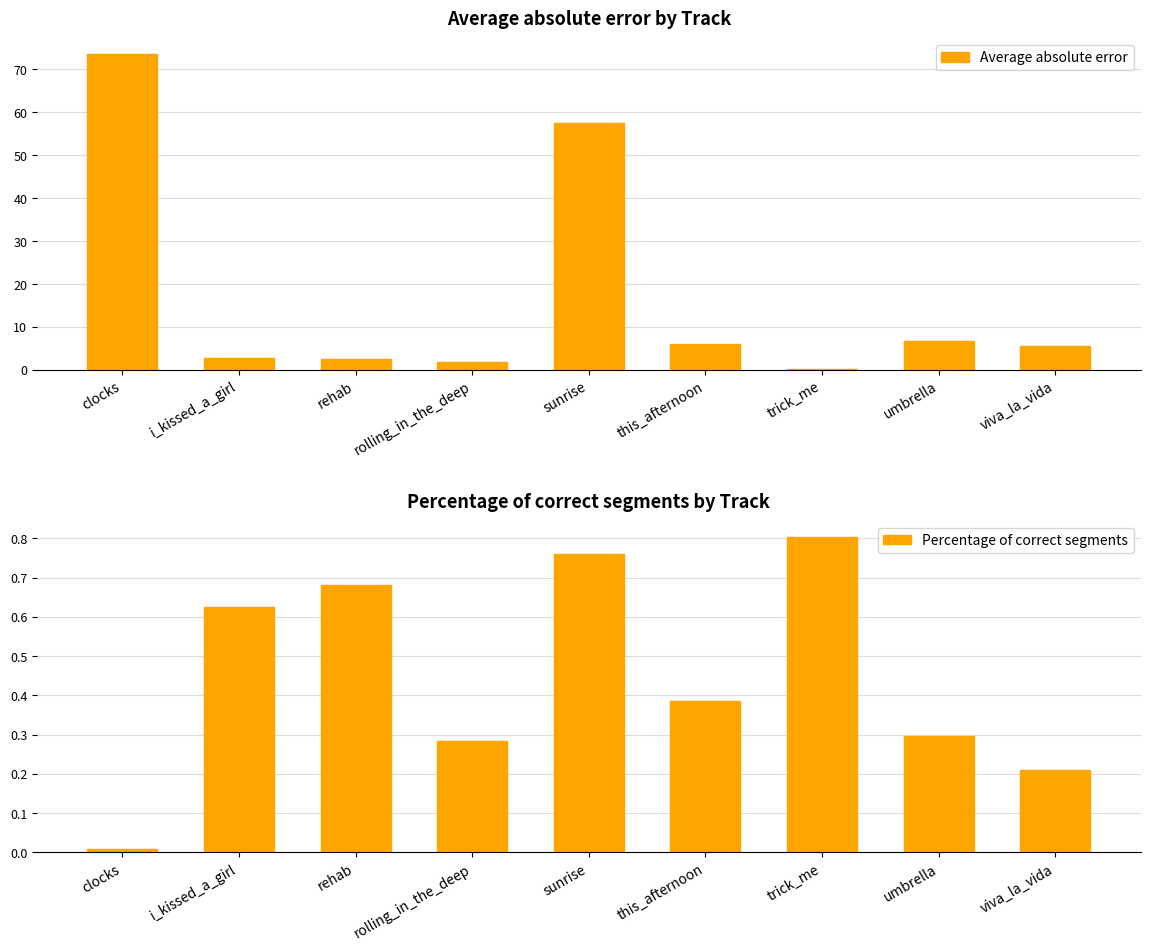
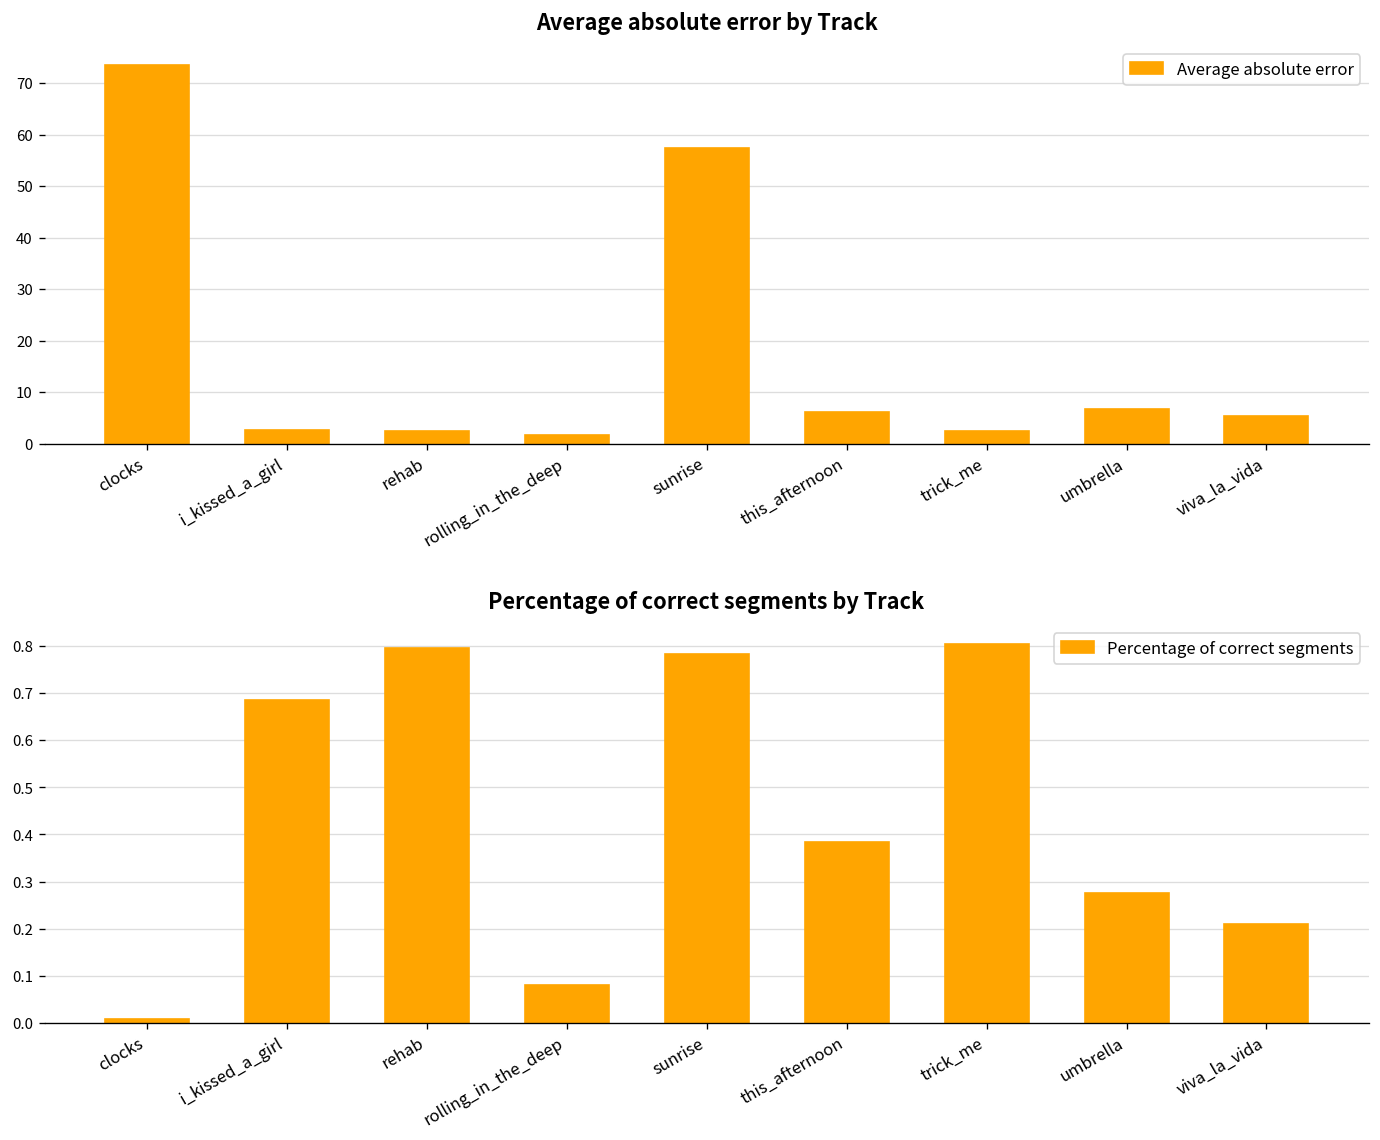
Average absolute error by Track, trick_me: 0 -> 2
Percentage of correct segments by Track, i_kissed_a_girl: 0.63 -> 0.69
Percentage of correct segments by Track, rehab: 0.68 -> 0.80
Percentage of correct segments by Track, rolling_in_the_deep: 0.28 -> 0.08
Percentage of correct segments by Track, sunrise: 0.76 -> 0.78
Percentage of correct segments by Track, umbrella: 0.30 -> 0.28
